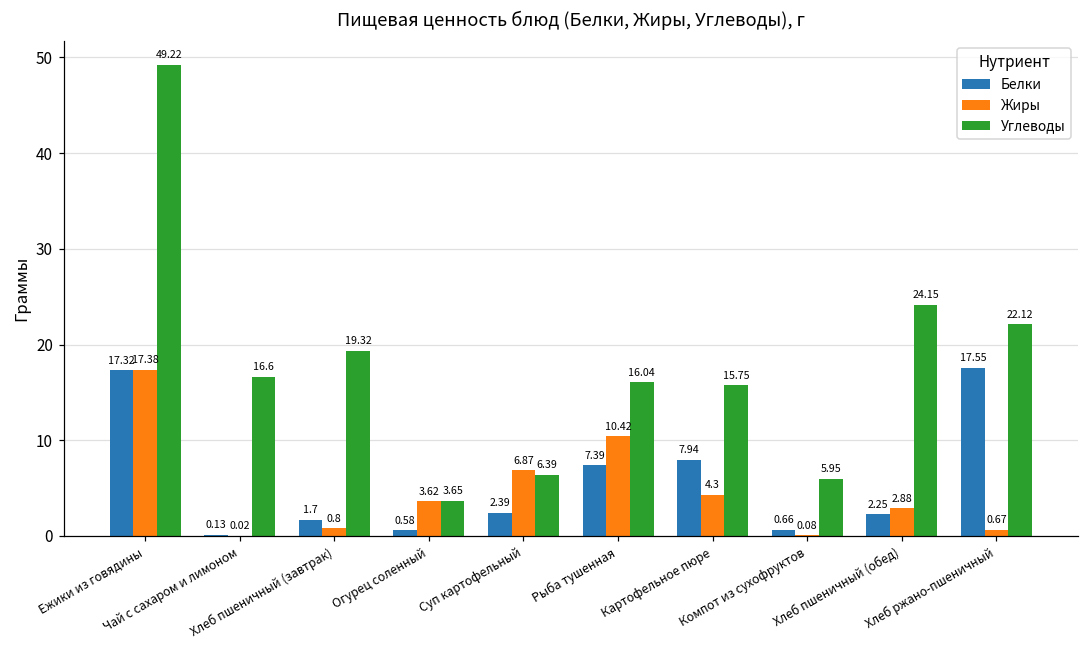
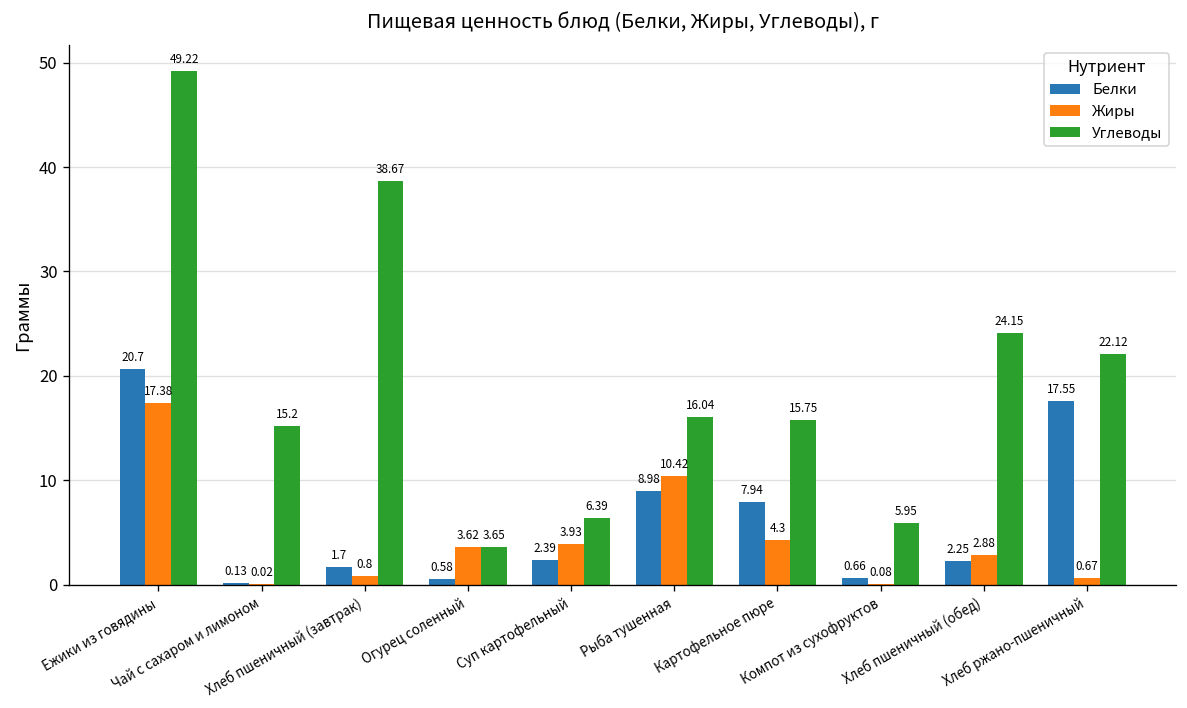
Белки, Ежики из говядины: 17.32 -> 20.7
Углеводы, Чай с сахаром и лимоном: 16.6 -> 15.2
Углеводы, Хлеб пшеничный (завтрак): 19.32 -> 38.67
Жиры, Суп картофельный: 6.87 -> 3.93
Белки, Рыба тушенная: 7.39 -> 8.98
